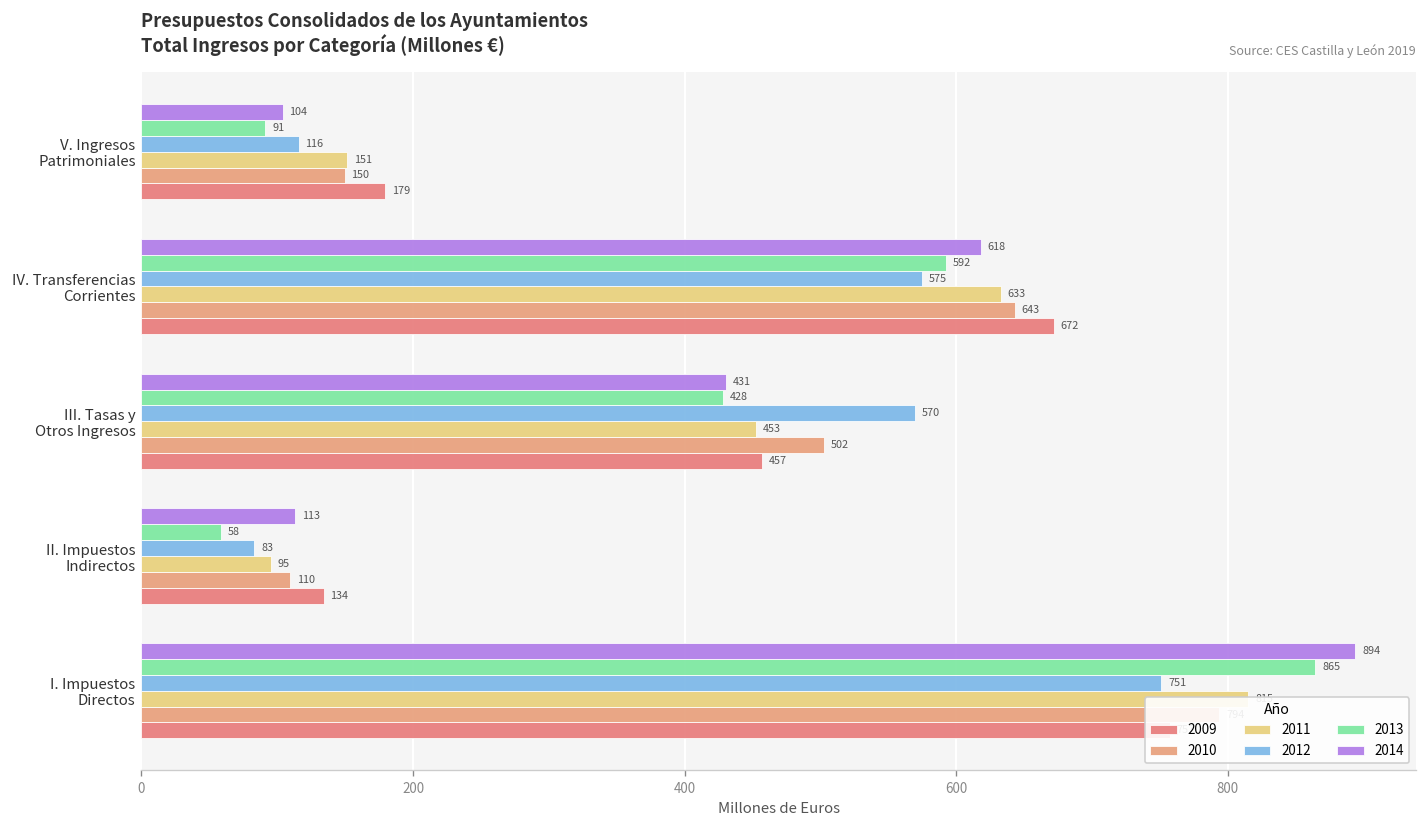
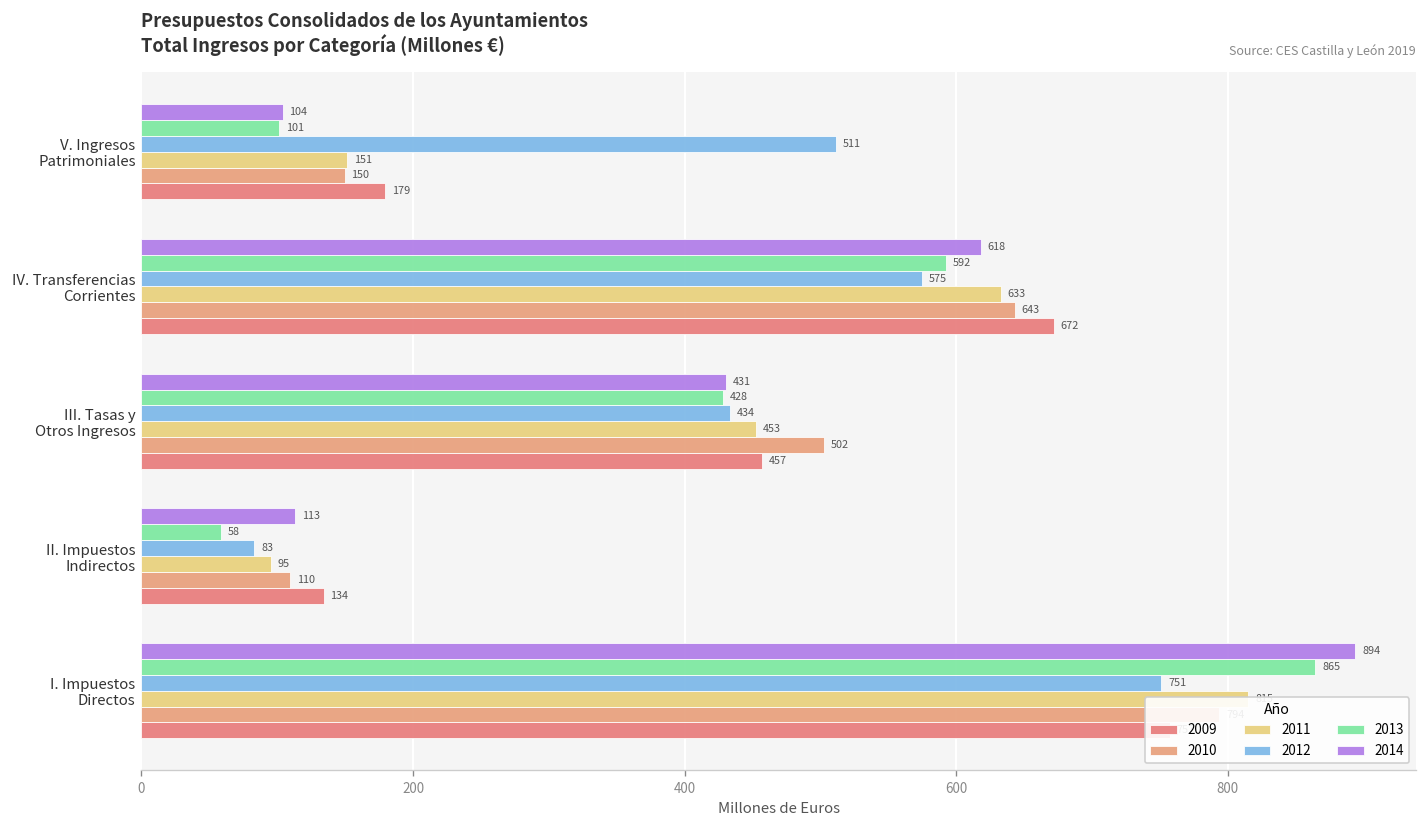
2013, V. Ingresos Patrimoniales: 91 -> 101
2012, V. Ingresos Patrimoniales: 116 -> 511
2012, III. Tasas y Otros Ingresos: 570 -> 434
